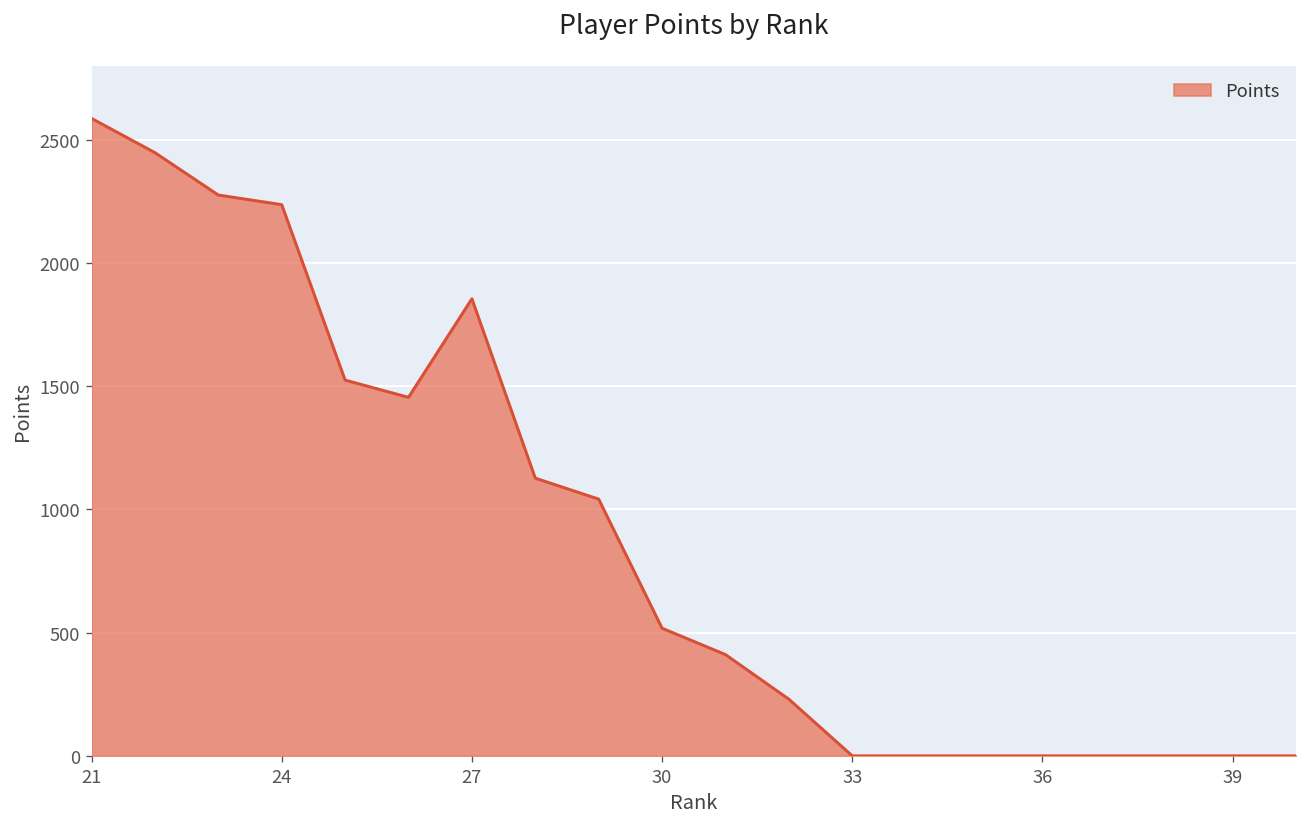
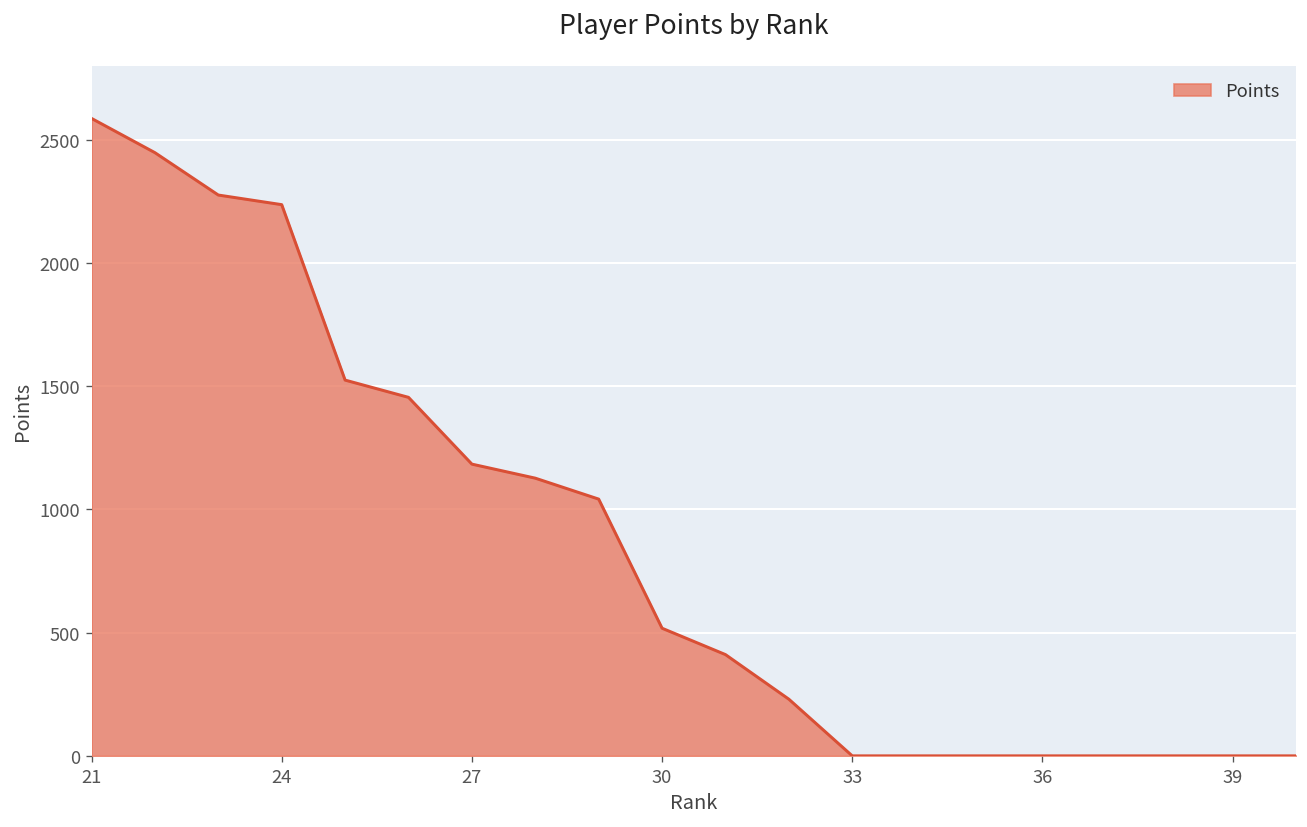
27: 1860 -> 1180
